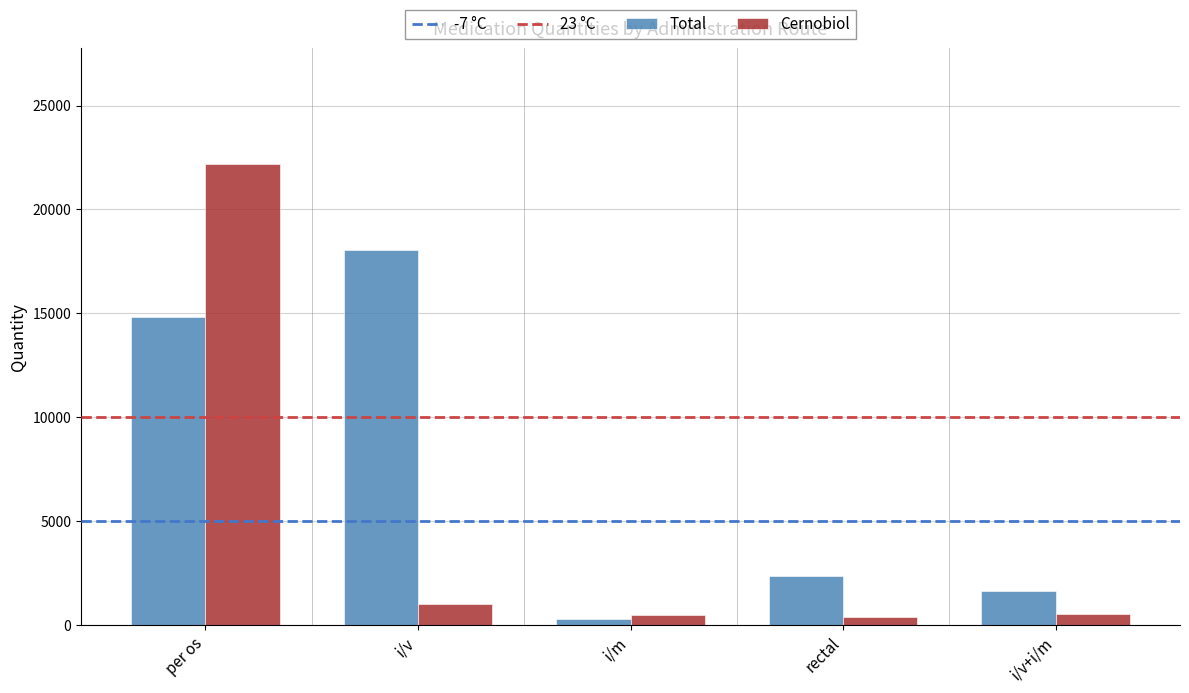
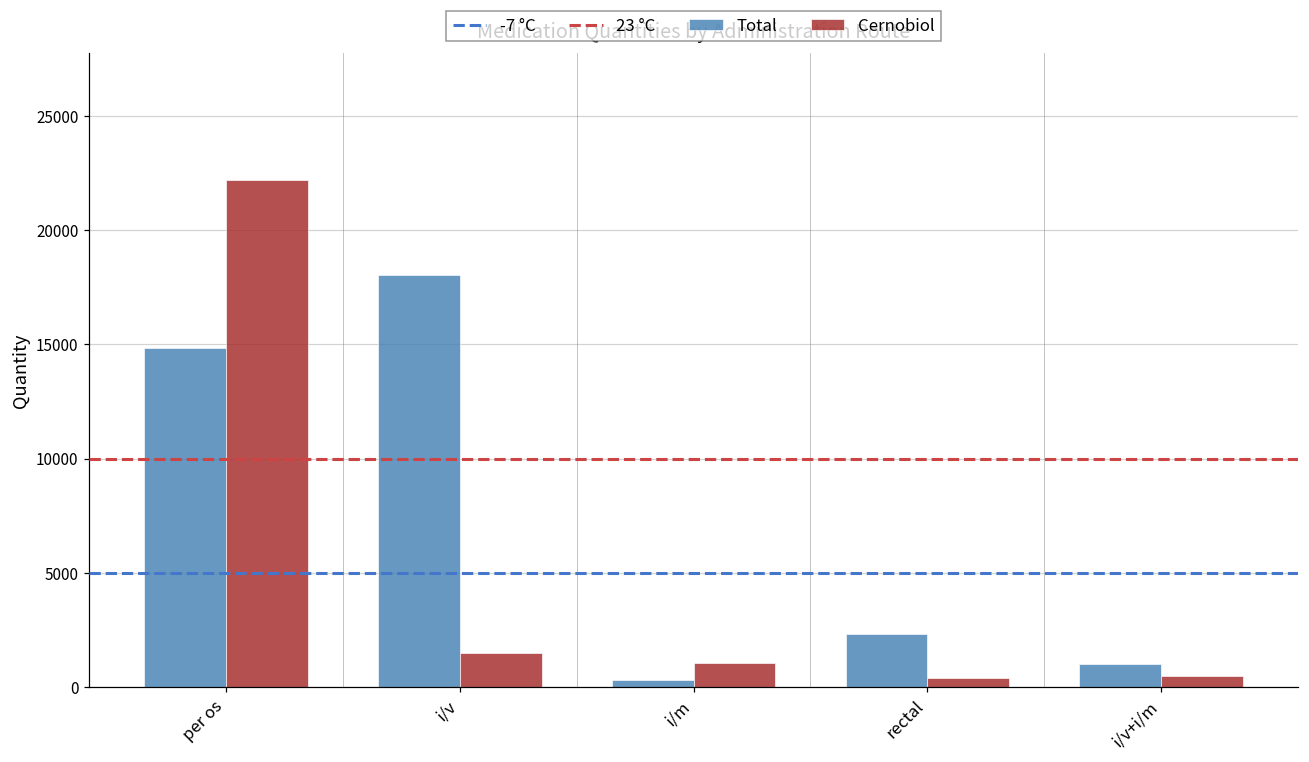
Cernobiol, i/v: 1000 -> 1500
Cernobiol, i/m: 500 -> 1100
Total, i/v+i/m: 1600 -> 1000
